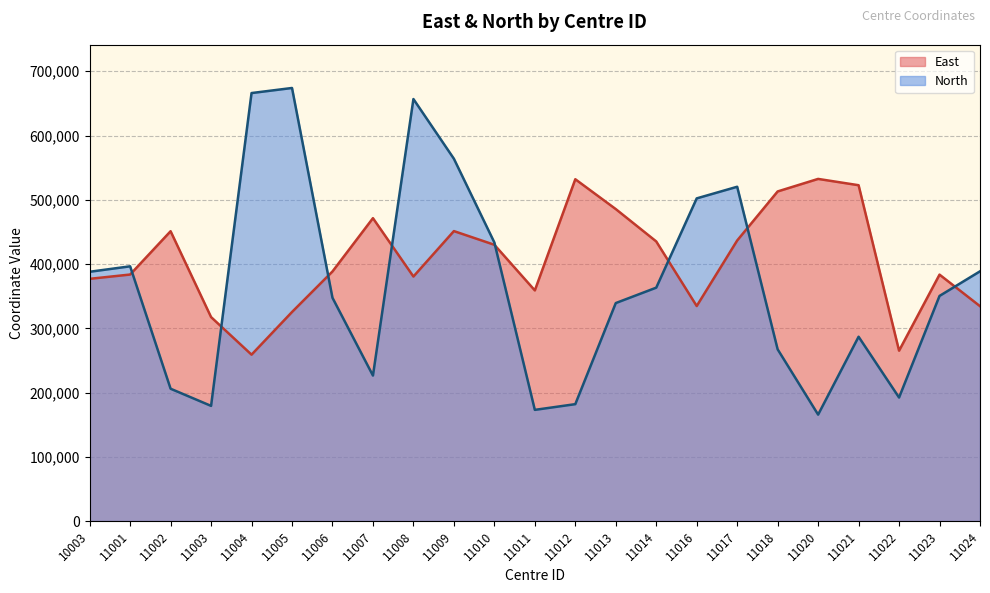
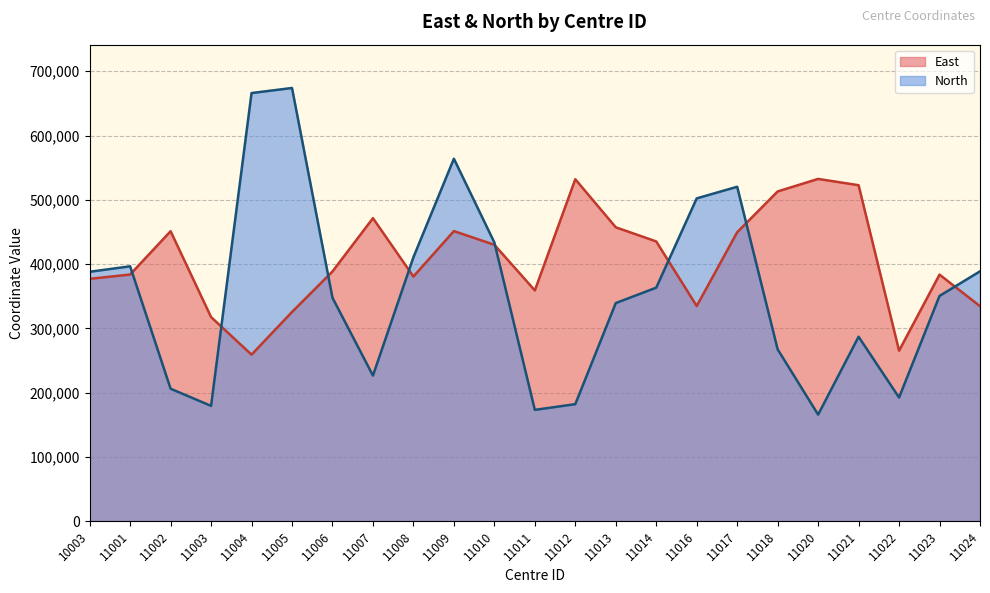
North, 11008: 660,000 -> 410,000
East, 11013: 490,000 -> 460,000
East, 11017: 440,000 -> 450,000
